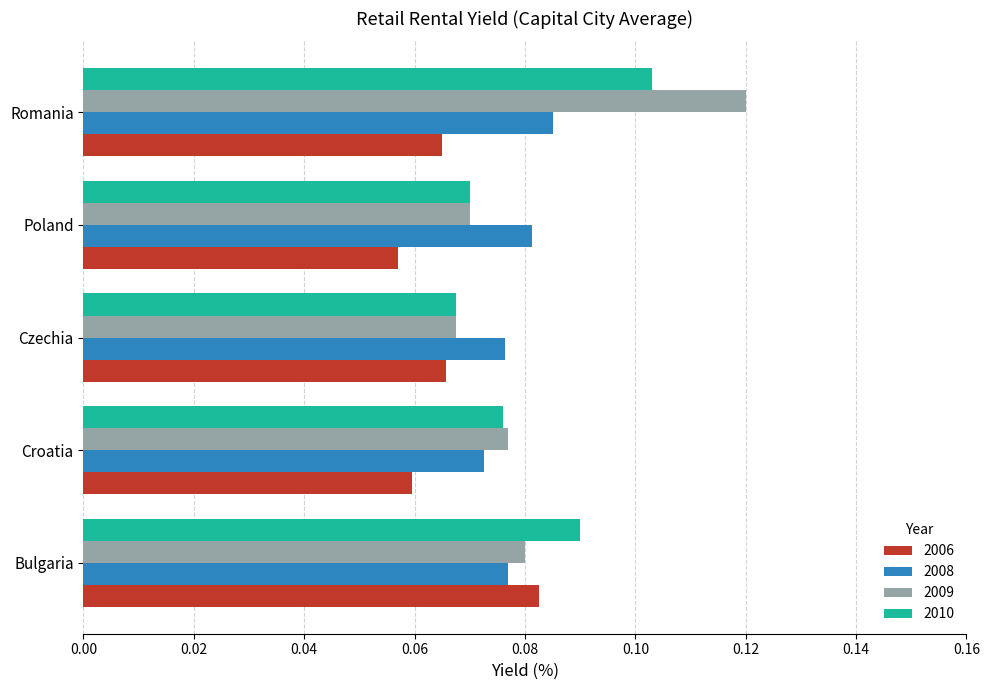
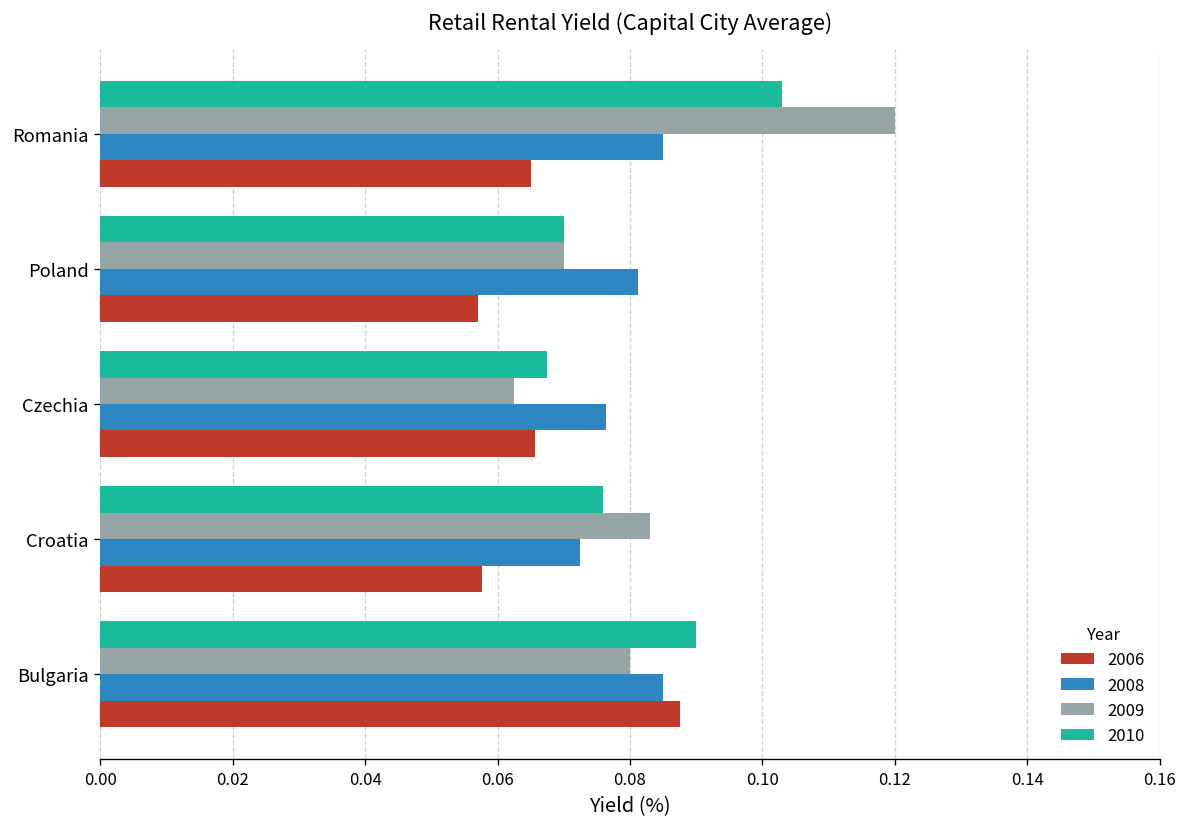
2009, Czechia: 0.068 -> 0.063
2009, Croatia: 0.077 -> 0.083
2006, Croatia: 0.060 -> 0.058
2008, Bulgaria: 0.077 -> 0.085
2006, Bulgaria: 0.083 -> 0.088
